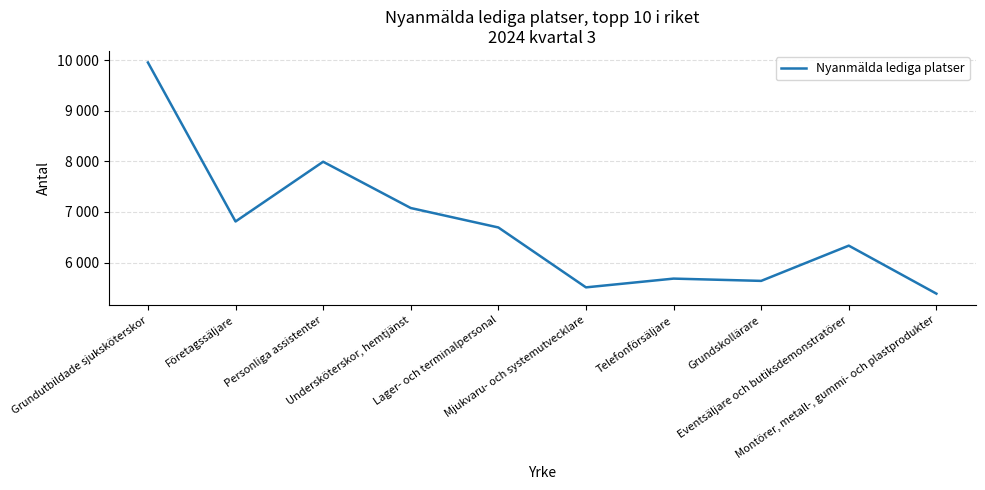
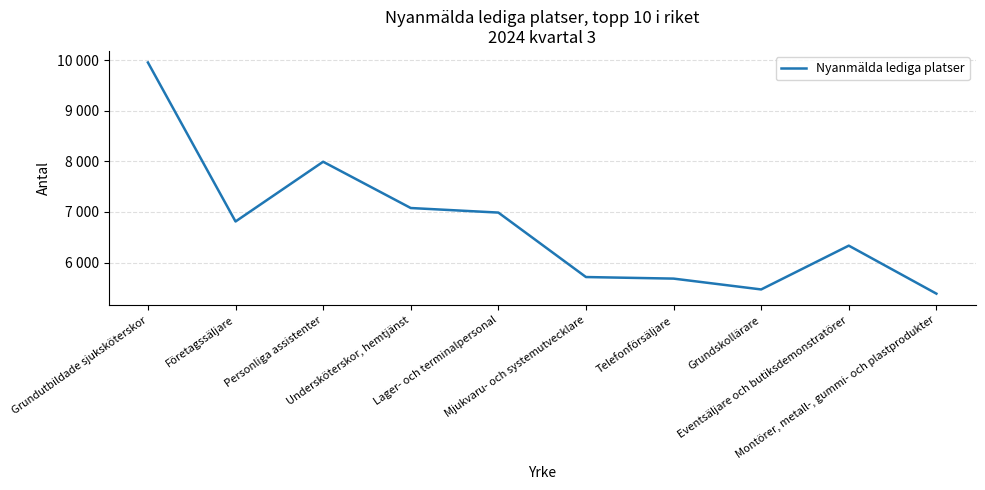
Lager- och terminalpersonal: 6700 -> 7000
Mjukvaru- och systemutvecklare: 5500 -> 5700
Grundskollärare: 5600 -> 5500
